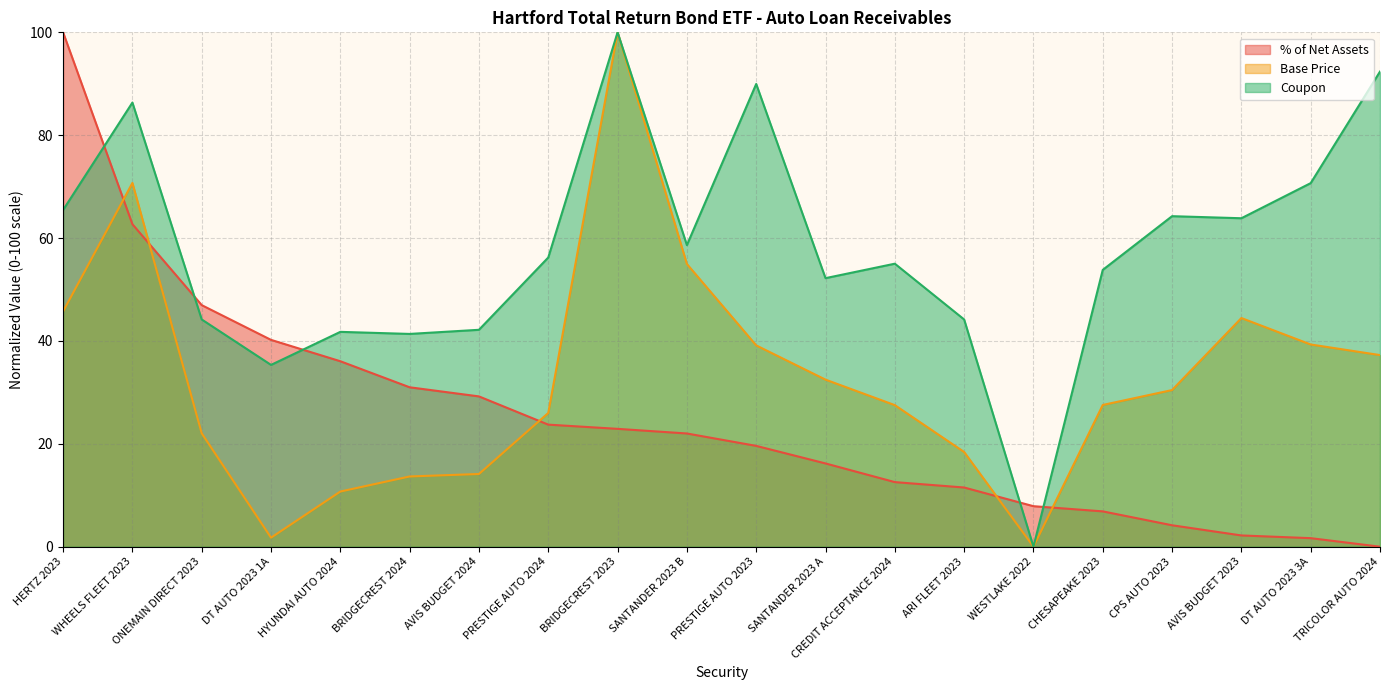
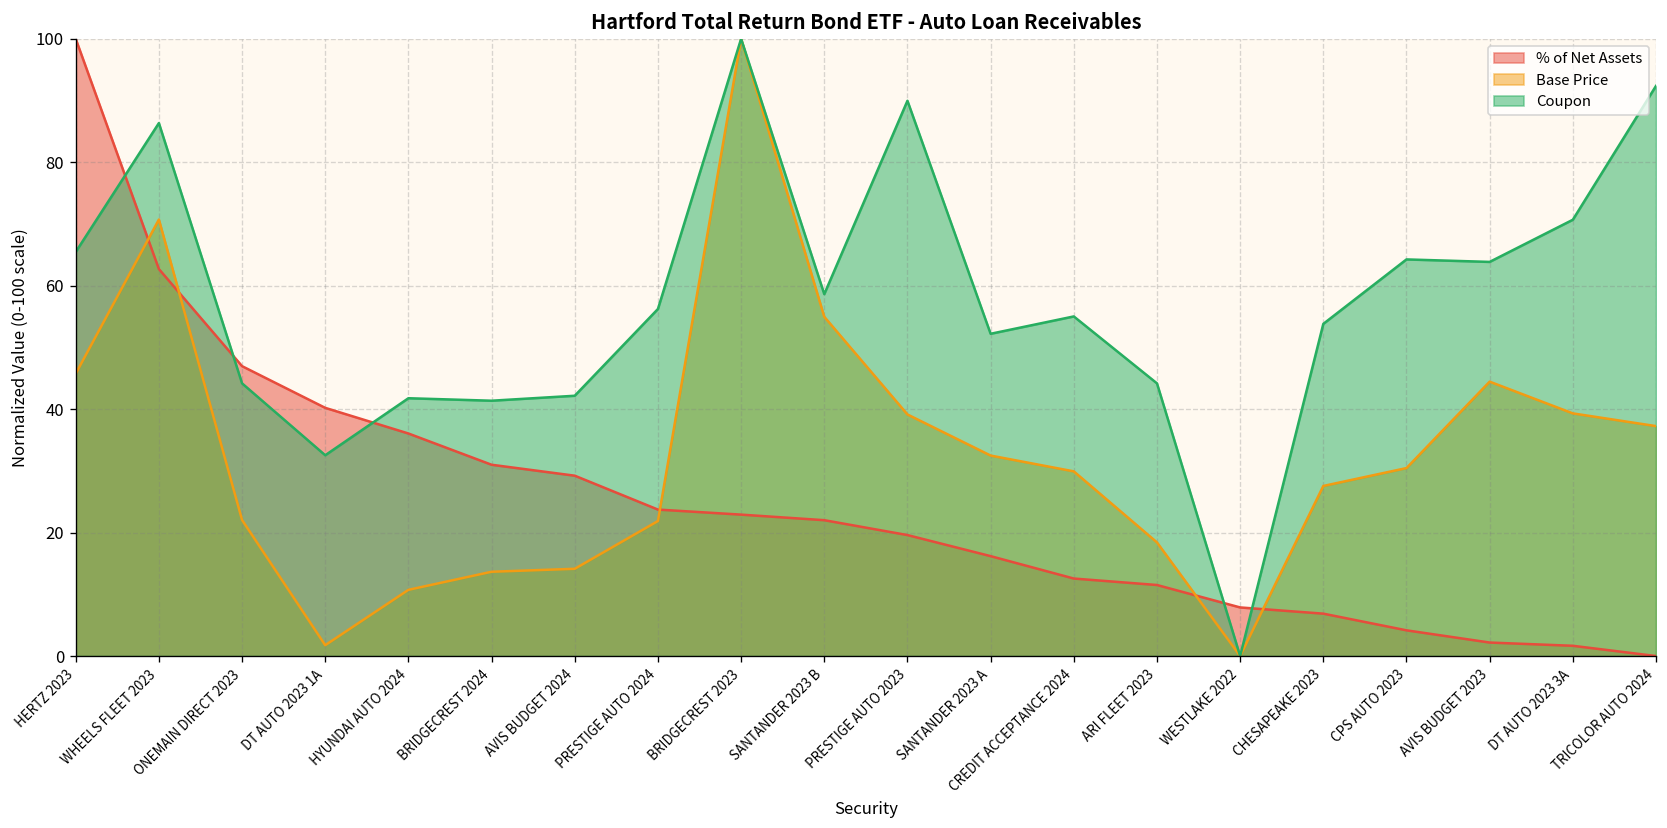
Coupon, DT AUTO 2023 1A: 35 -> 33
Base Price, PRESTIGE AUTO 2024: 26 -> 22
Base Price, CREDIT ACCEPTANCE 2024: 28 -> 30
